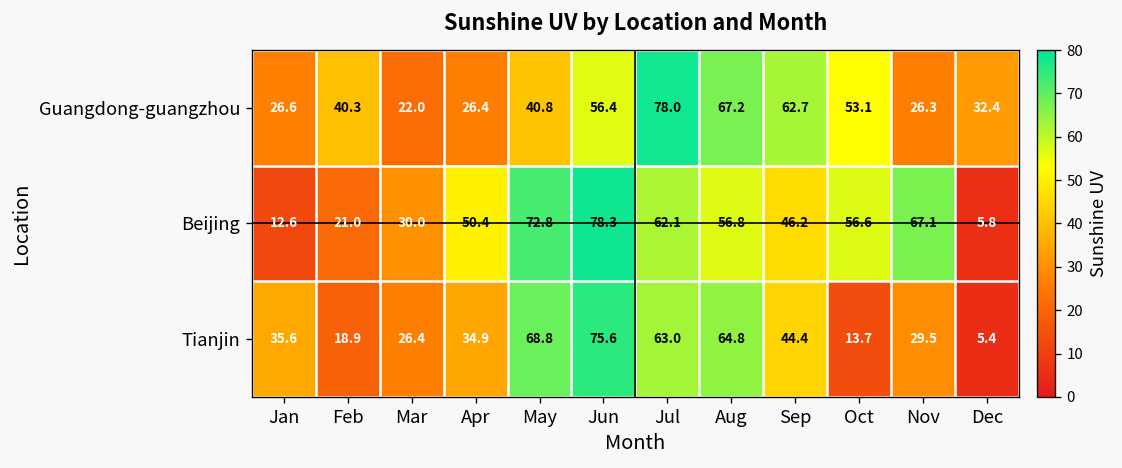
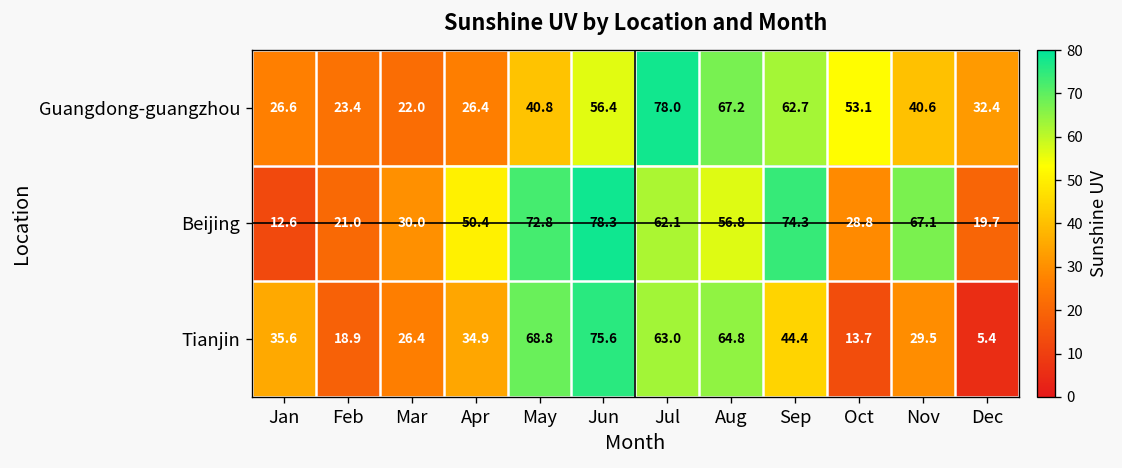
Guangdong-guangzhou, Feb: 40.3 -> 23.4
Guangdong-guangzhou, Nov: 26.3 -> 40.6
Beijing, Sep: 46.2 -> 74.3
Beijing, Oct: 56.6 -> 28.8
Beijing, Dec: 5.8 -> 19.7
